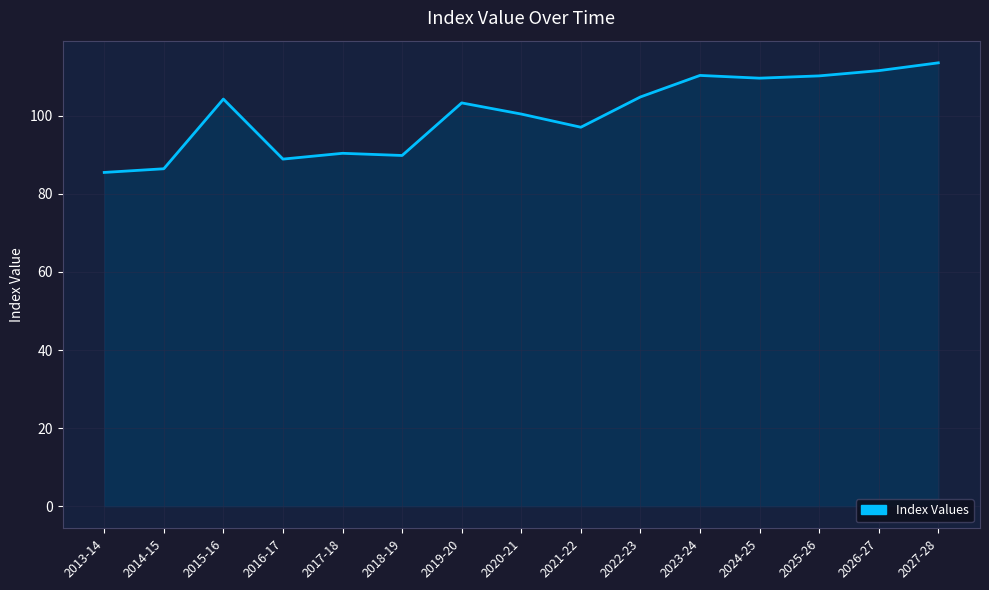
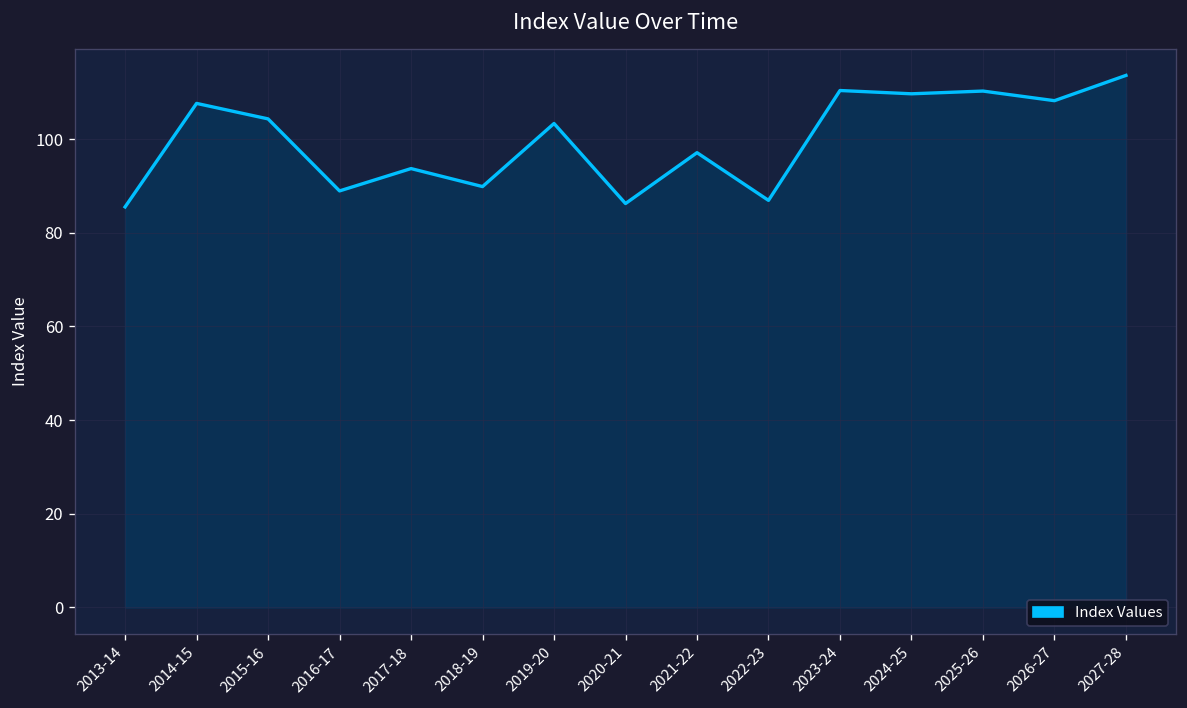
2014-15: 86 -> 108
2017-18: 90 -> 94
2020-21: 100 -> 86
2022-23: 105 -> 87
2026-27: 112 -> 108
